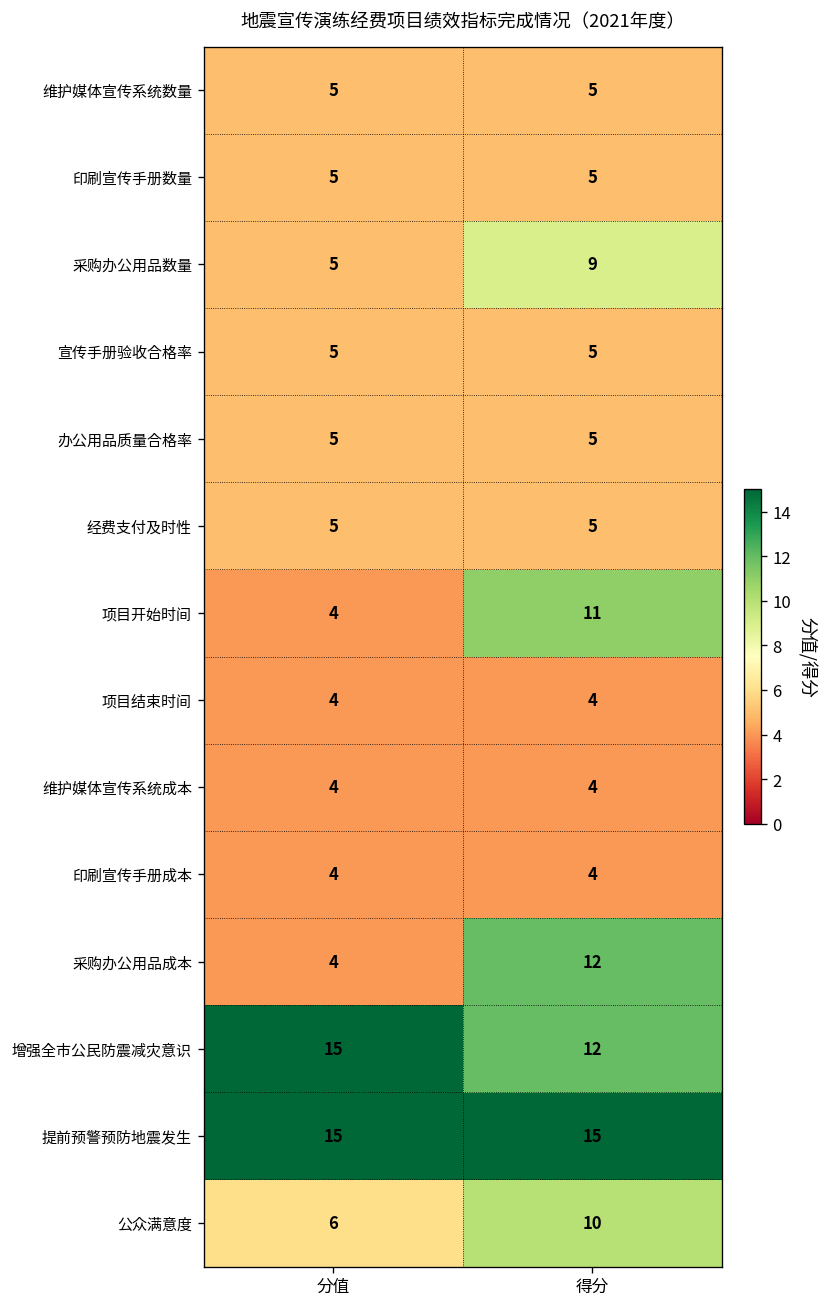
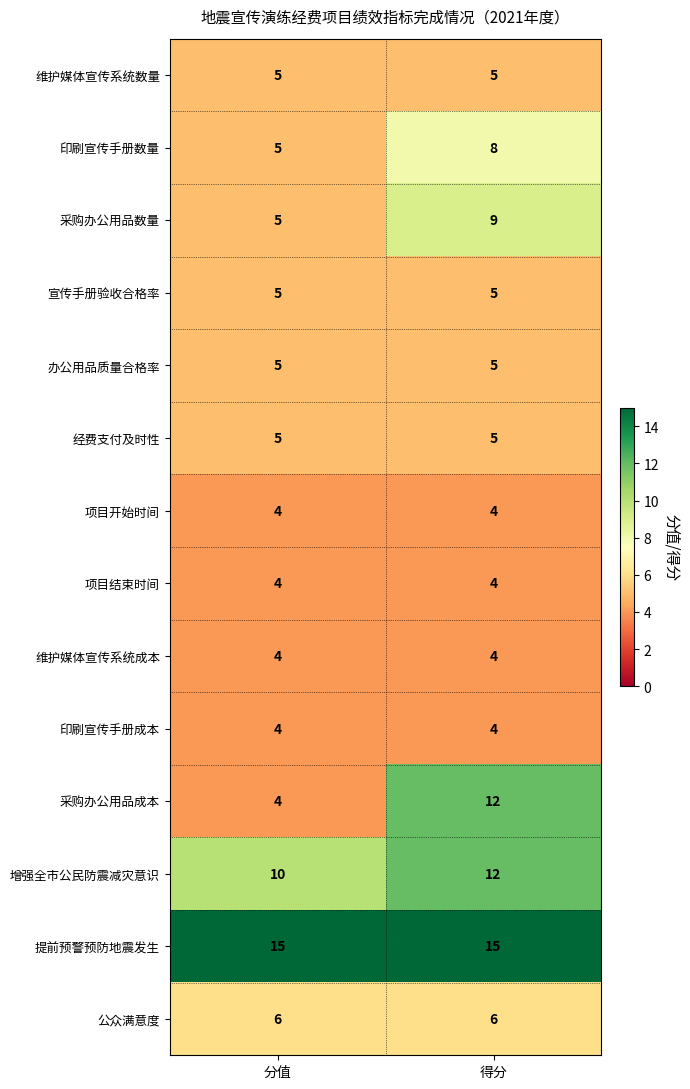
印刷宣传手册数量, 得分: 5 -> 8
项目开始时间, 得分: 11 -> 4
增强全市公民防震减灾意识, 分值: 15 -> 10
公众满意度, 得分: 10 -> 6
